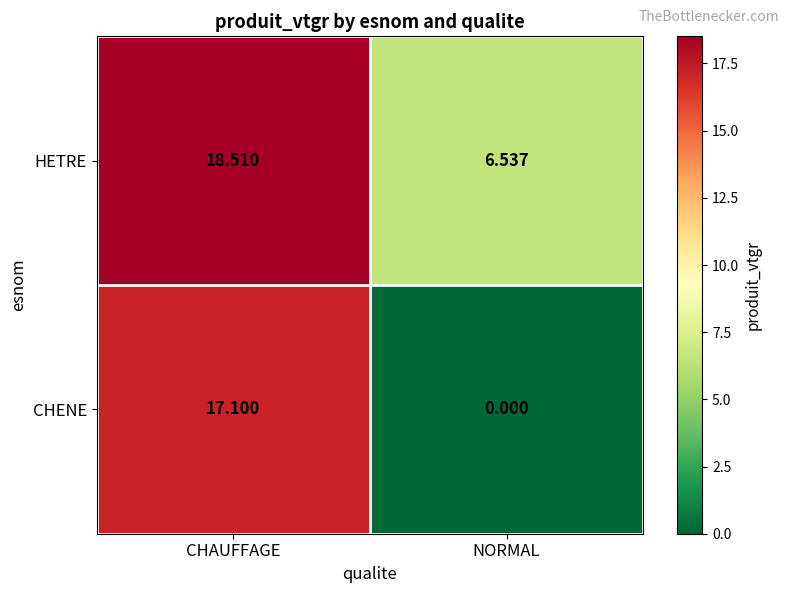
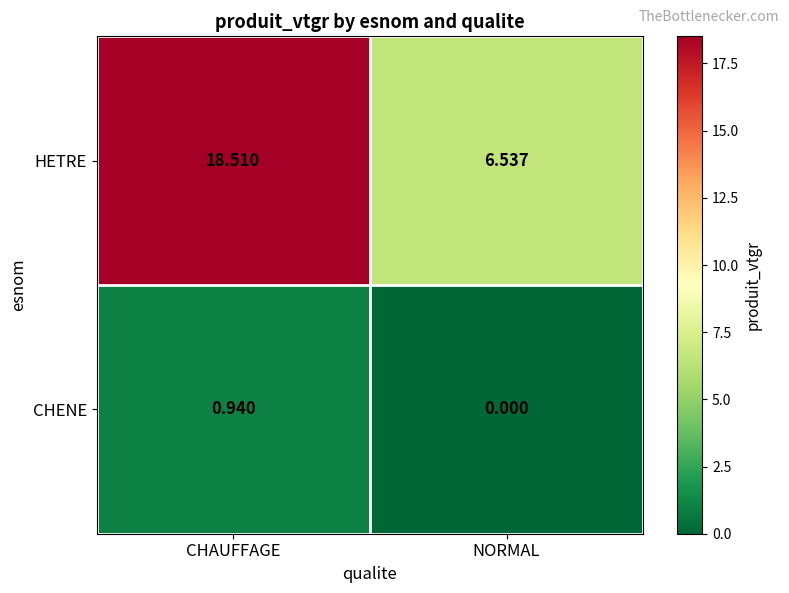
CHENE, CHAUFFAGE: 17.100 -> 0.940
